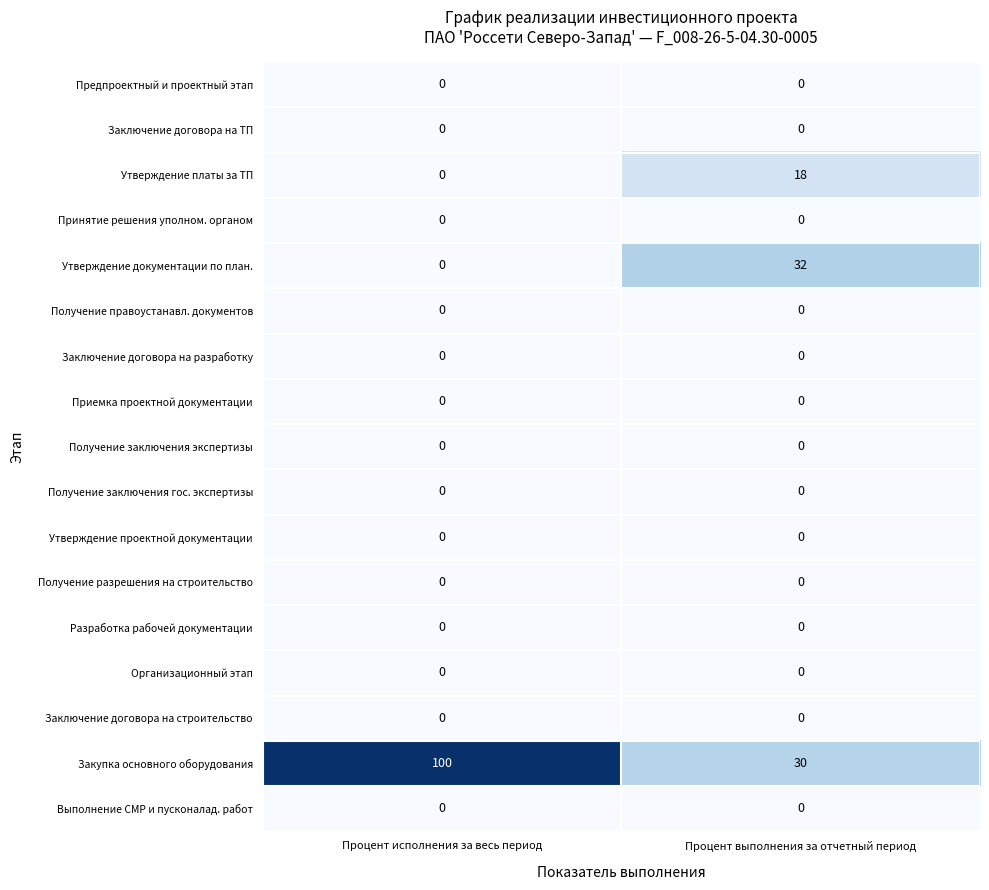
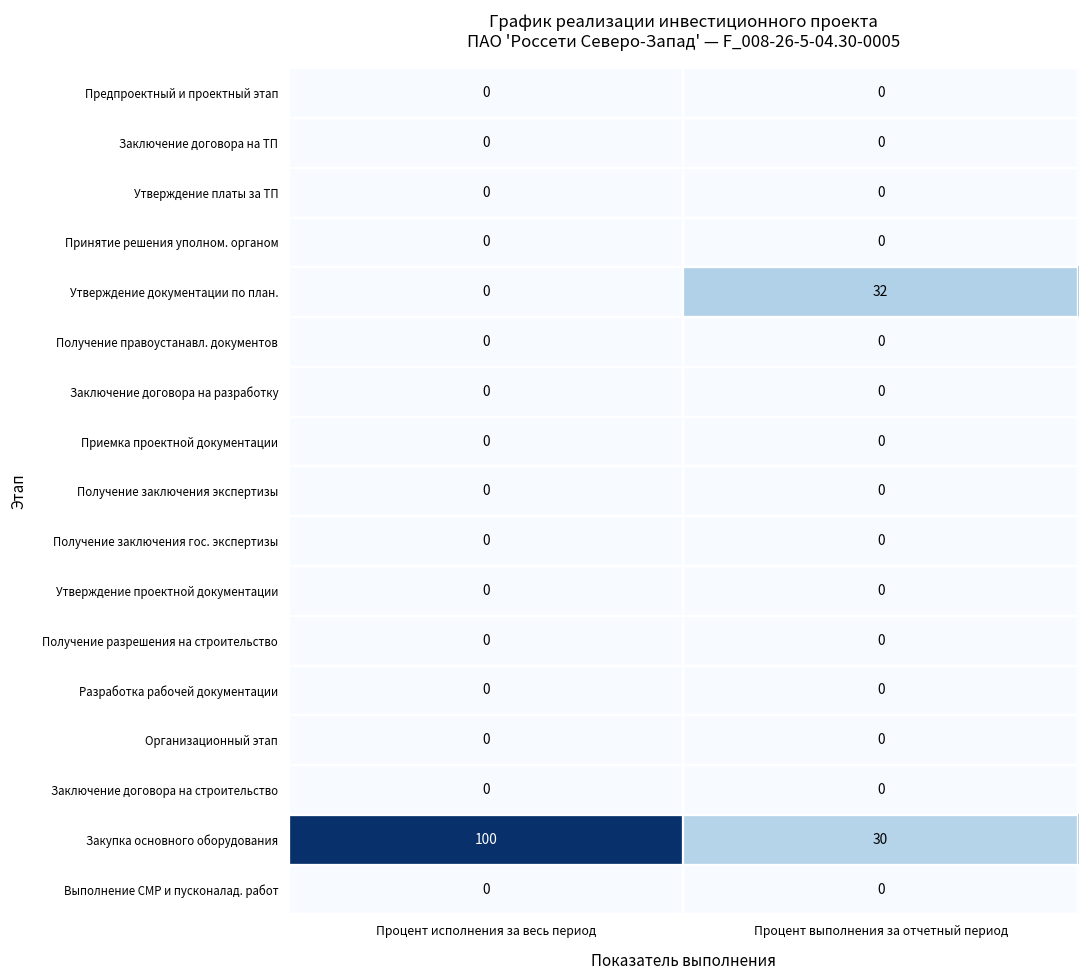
Утверждение платы за ТП, Процент выполнения за отчетный период: 18 -> 0
